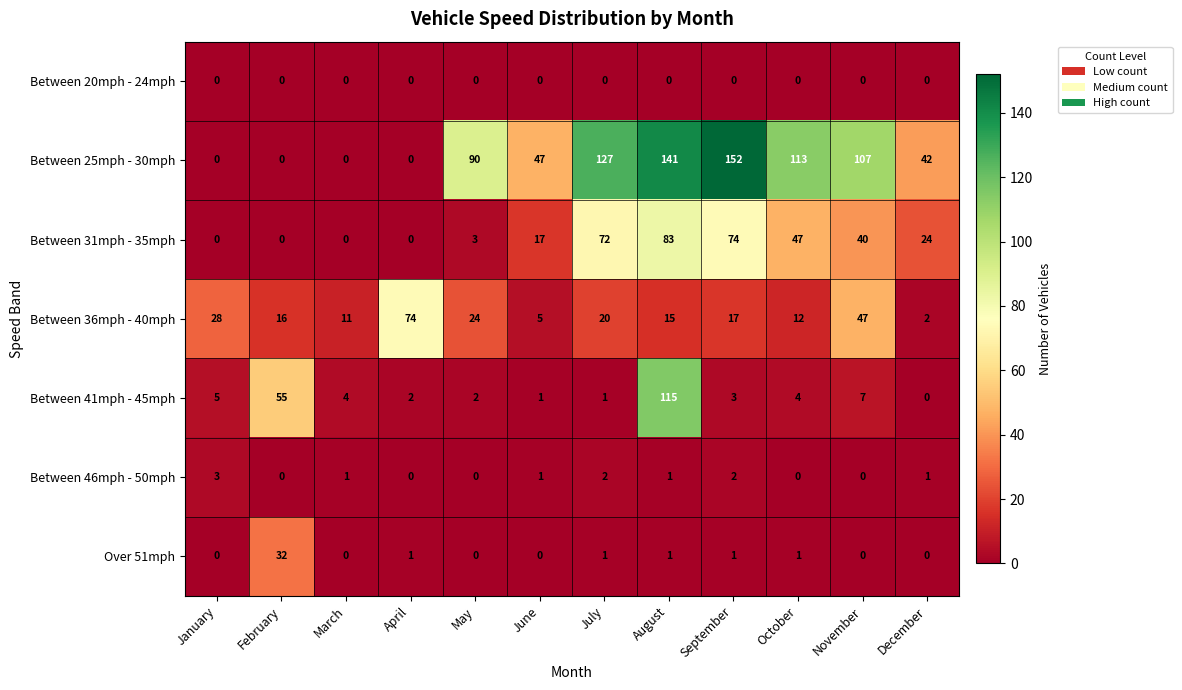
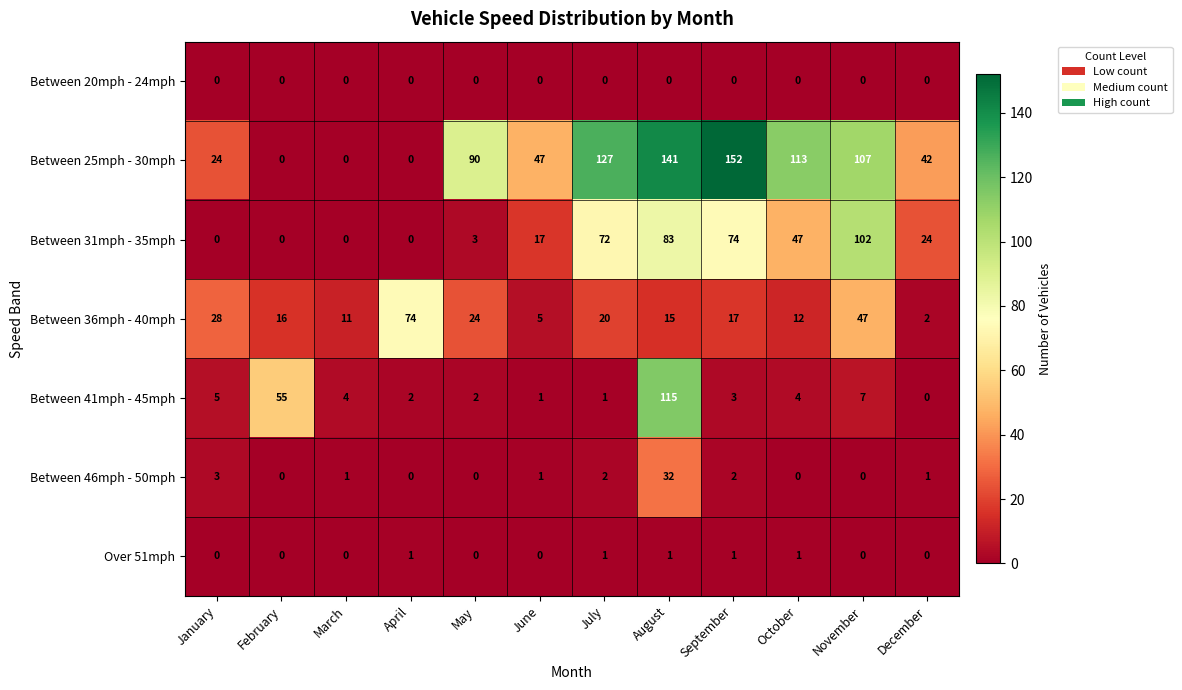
Between 25mph - 30mph, January: 0 -> 24
Between 31mph - 35mph, November: 40 -> 102
Between 46mph - 50mph, August: 1 -> 32
Over 51mph, February: 32 -> 0
